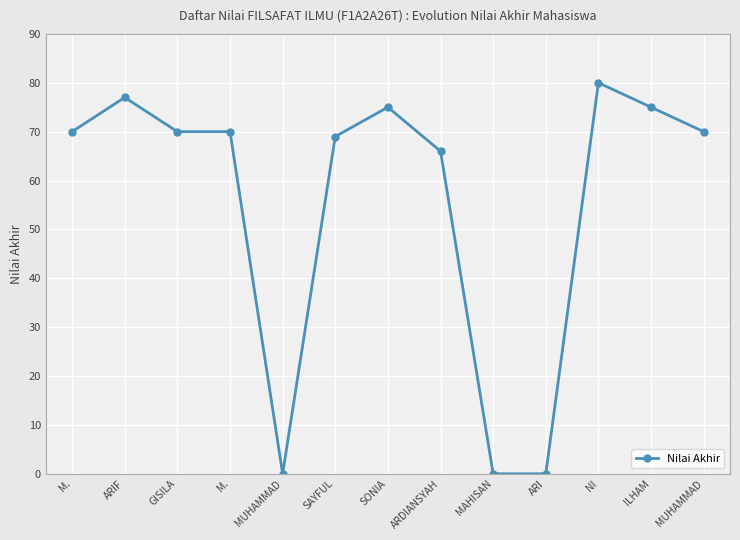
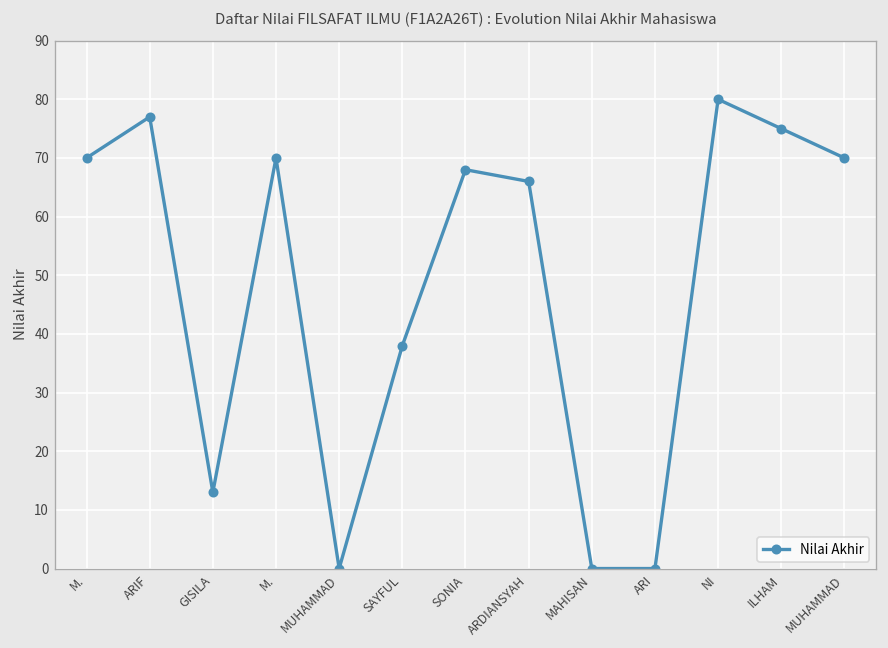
GISILA: 70 -> 13
SAYFUL: 69 -> 38
SONIA: 75 -> 68
